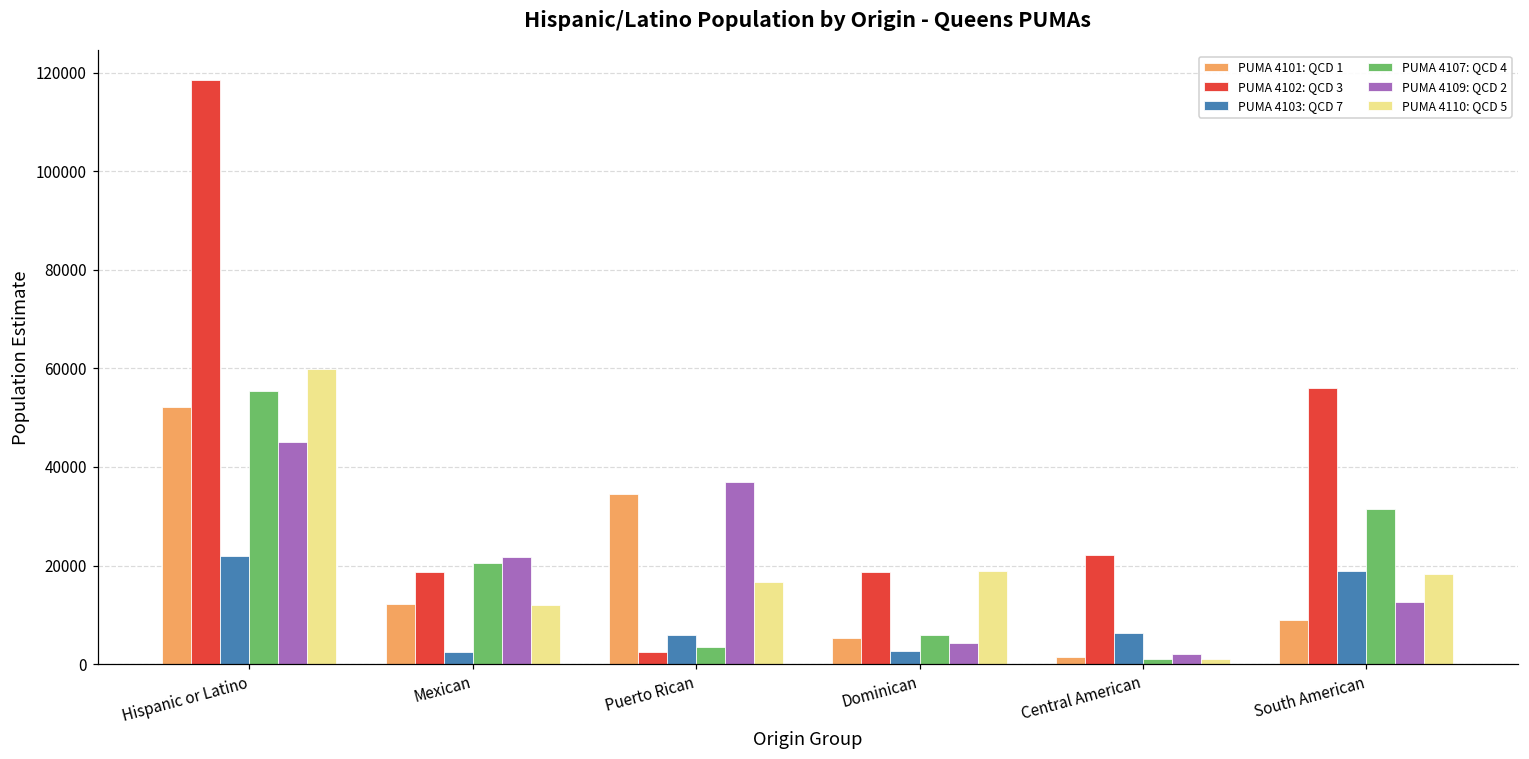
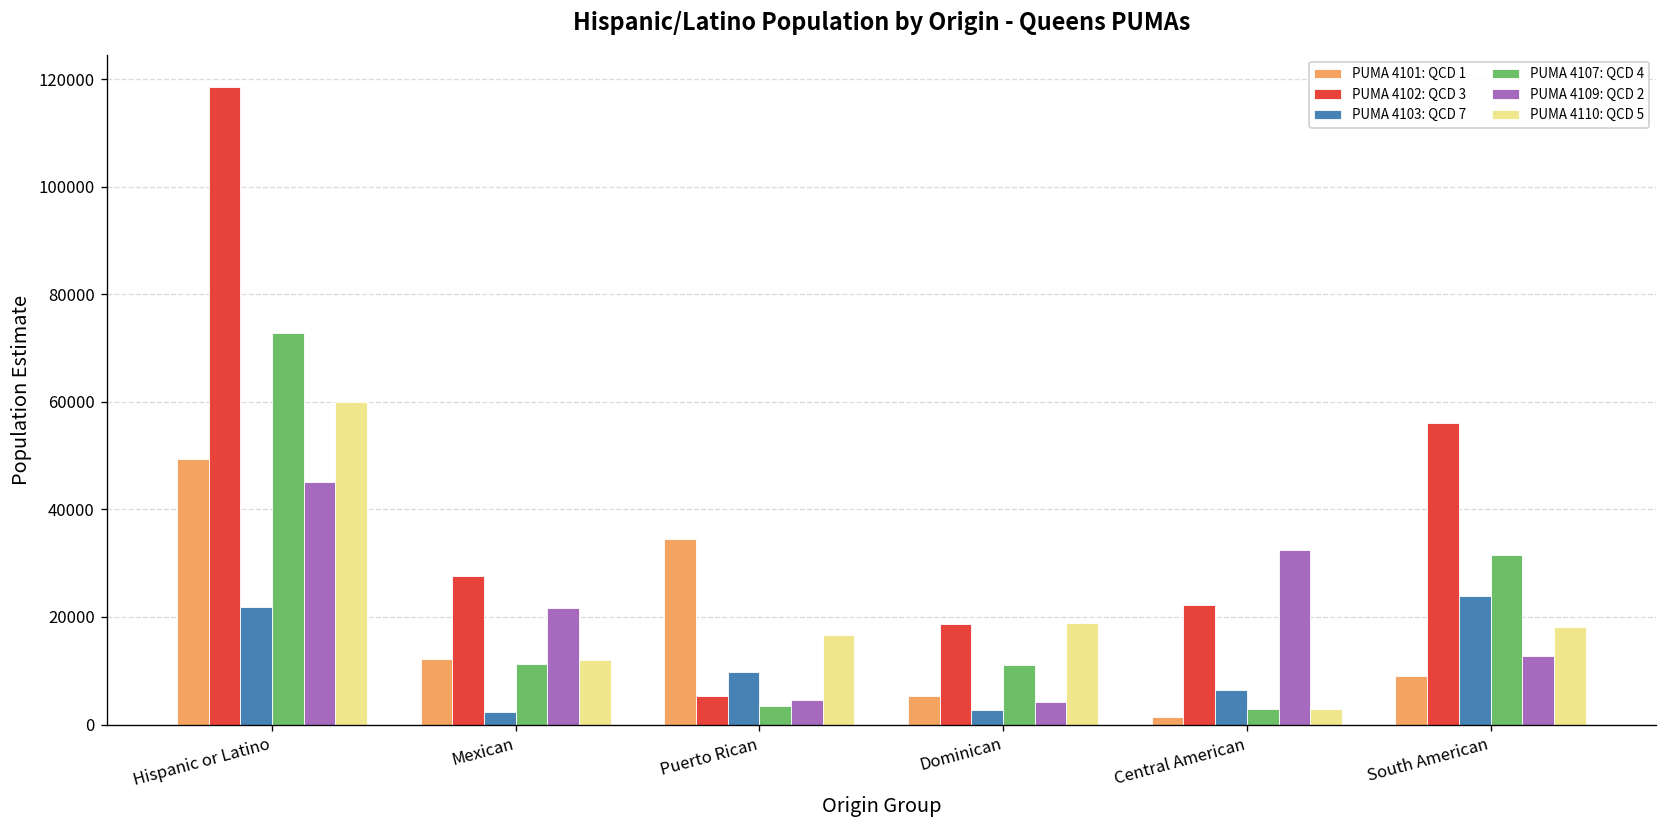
PUMA 4101: QCD 1, Hispanic or Latino: 52000 -> 49000
PUMA 4107: QCD 4, Hispanic or Latino: 55000 -> 73000
PUMA 4102: QCD 3, Mexican: 19000 -> 28000
PUMA 4107: QCD 4, Mexican: 21000 -> 11000
PUMA 4102: QCD 3, Puerto Rican: 2000 -> 5000
PUMA 4103: QCD 7, Puerto Rican: 6000 -> 10000
PUMA 4109: QCD 2, Puerto Rican: 37000 -> 5000
PUMA 4107: QCD 4, Dominican: 6000 -> 11000
PUMA 4107: QCD 4, Central American: 1000 -> 3000
PUMA 4109: QCD 2, Central American: 2000 -> 32000
PUMA 4110: QCD 5, Central American: 1000 -> 3000
PUMA 4103: QCD 7, South American: 19000 -> 24000
